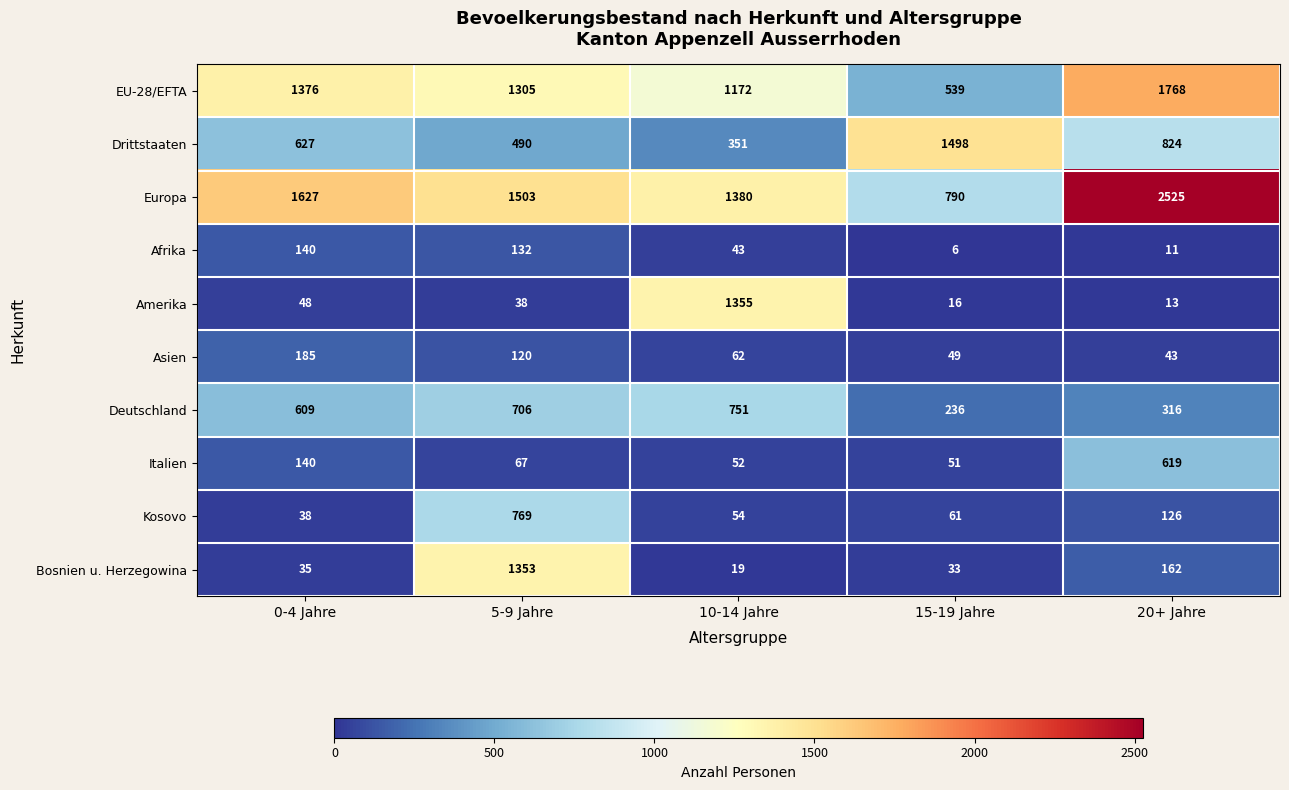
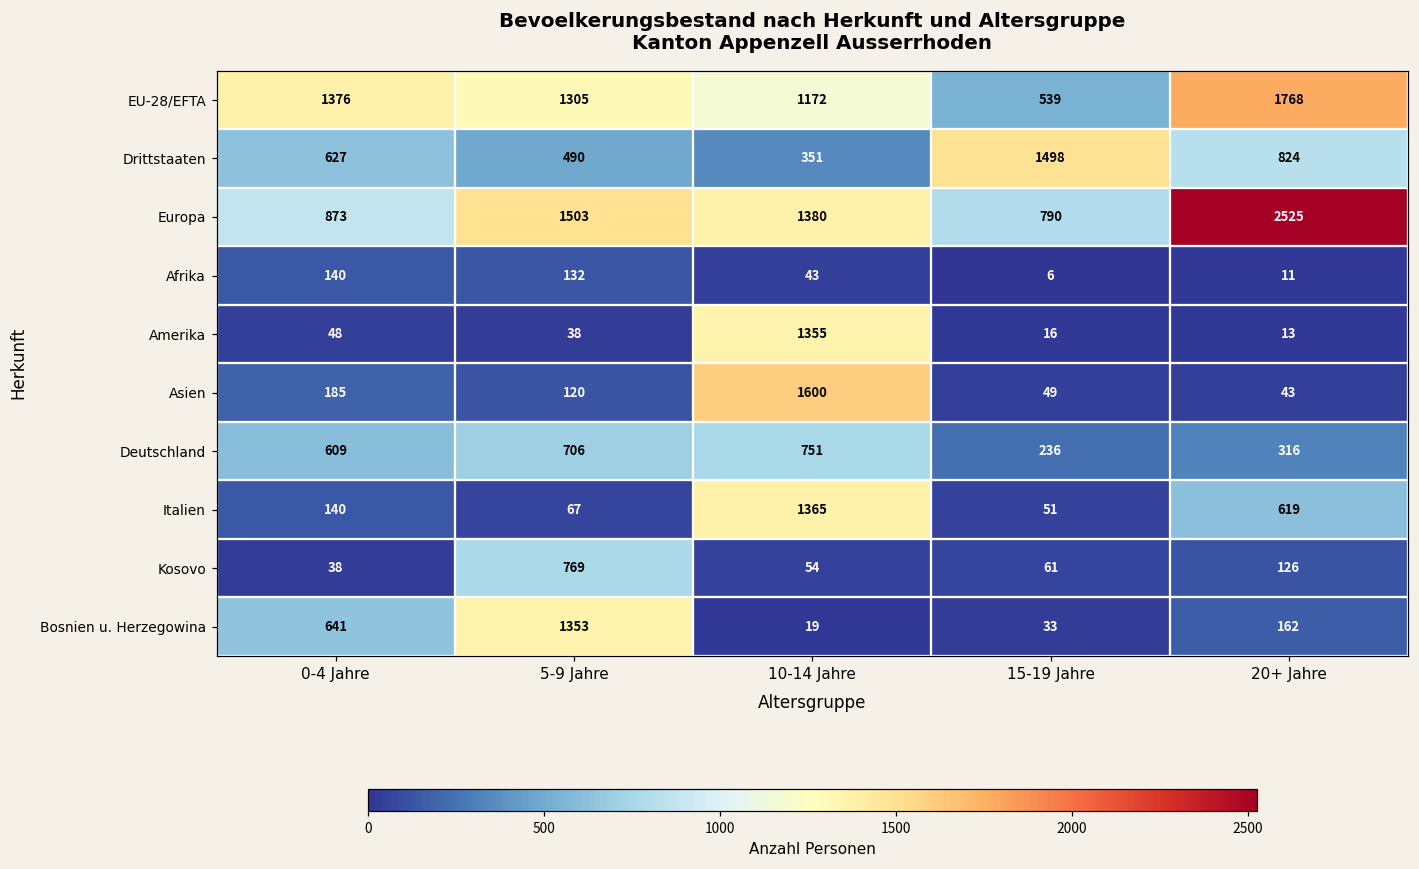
Europa, 0-4 Jahre: 1627 -> 873
Asien, 10-14 Jahre: 62 -> 1600
Italien, 10-14 Jahre: 52 -> 1365
Bosnien u. Herzegowina, 0-4 Jahre: 35 -> 641
